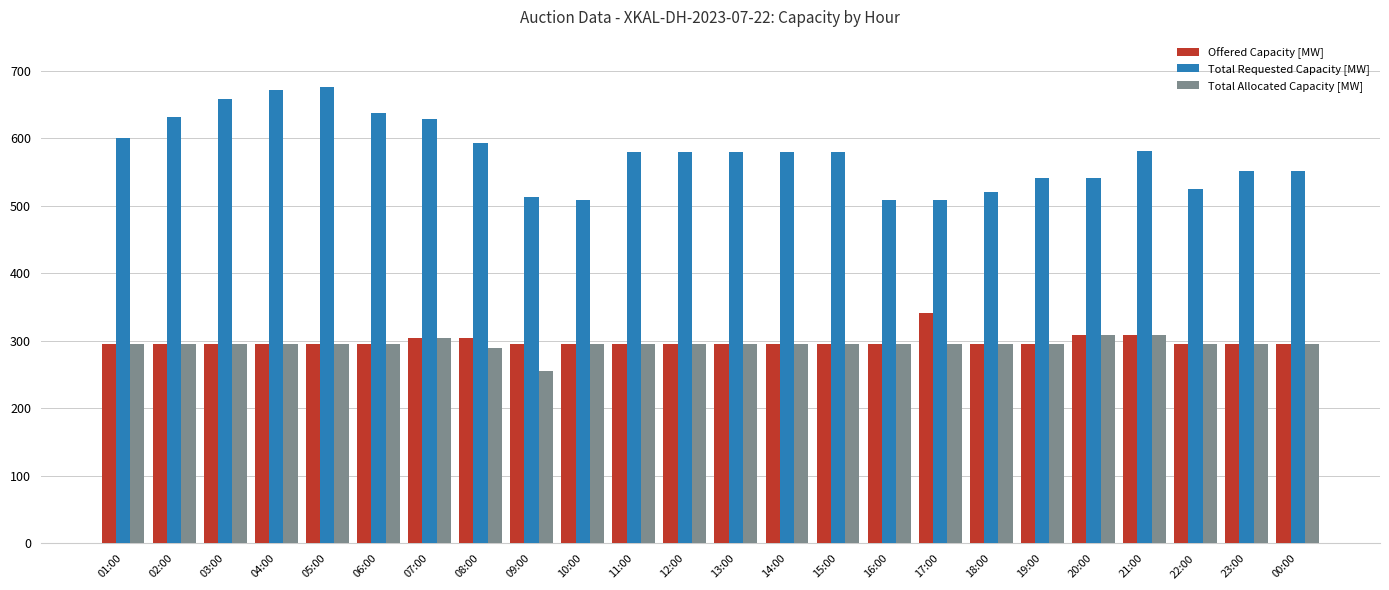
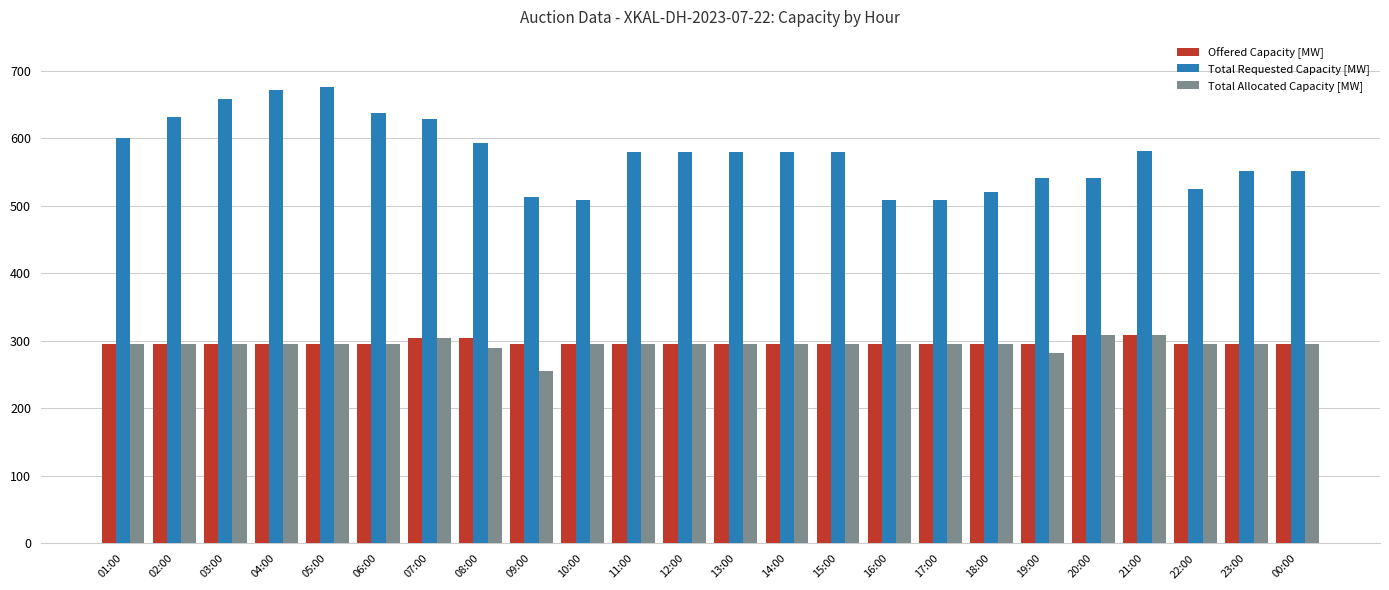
Offered Capacity [MW], 17:00: 340 -> 300
Total Allocated Capacity [MW], 19:00: 300 -> 280
